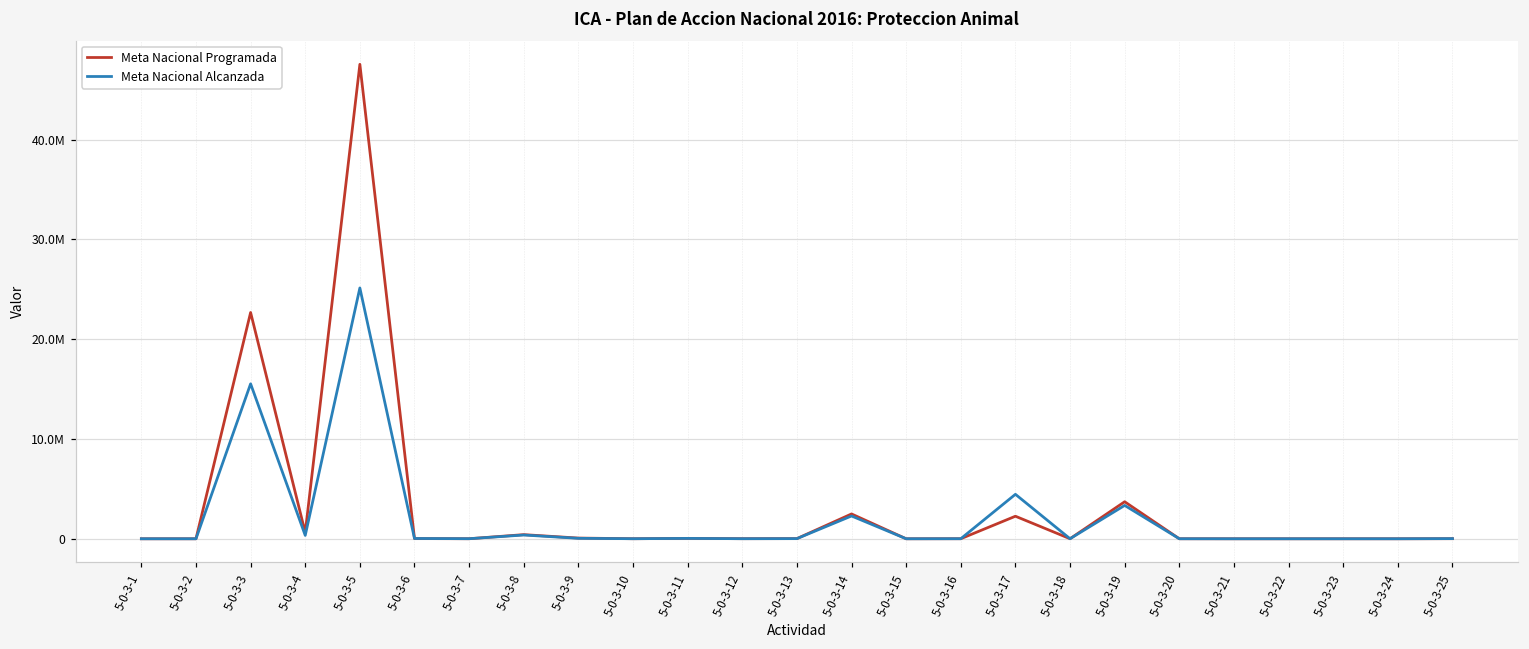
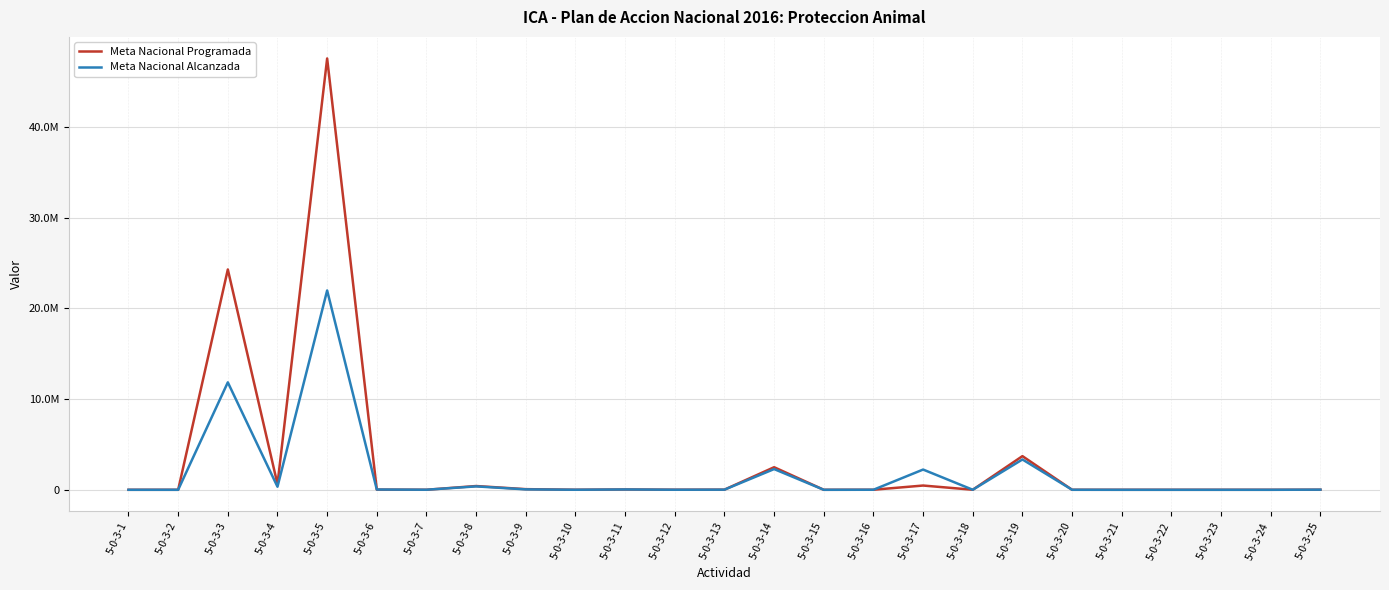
Meta Nacional Programada, 5-0-3-3: 23000000 -> 24000000
Meta Nacional Alcanzada, 5-0-3-3: 16000000 -> 12000000
Meta Nacional Alcanzada, 5-0-3-5: 25000000 -> 22000000
Meta Nacional Programada, 5-0-3-17: 2000000 -> 0
Meta Nacional Alcanzada, 5-0-3-17: 4000000 -> 2000000
